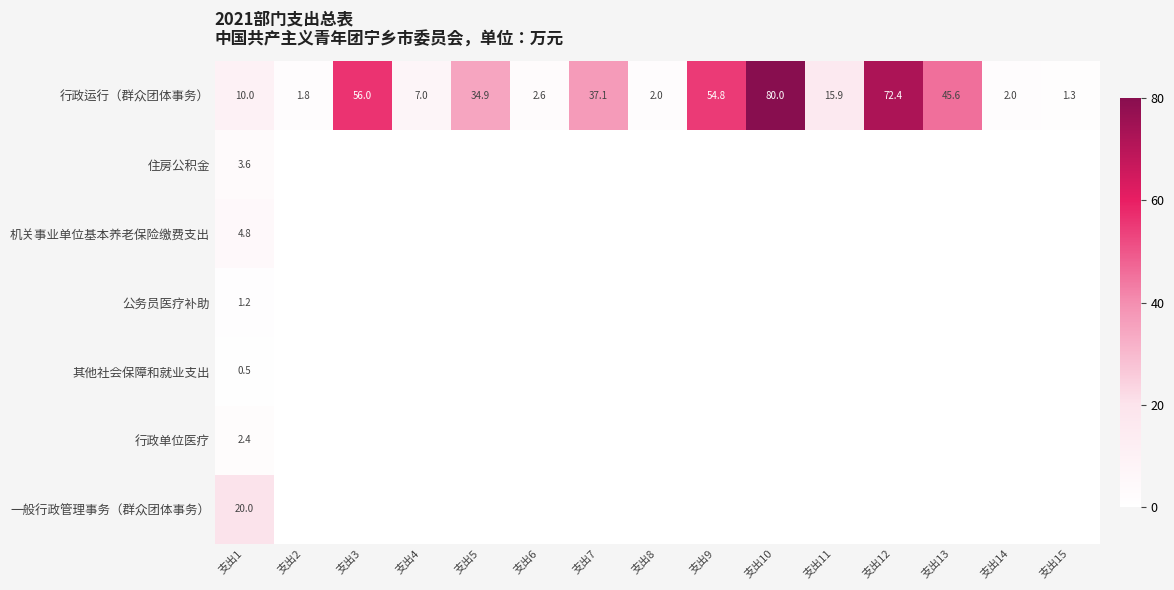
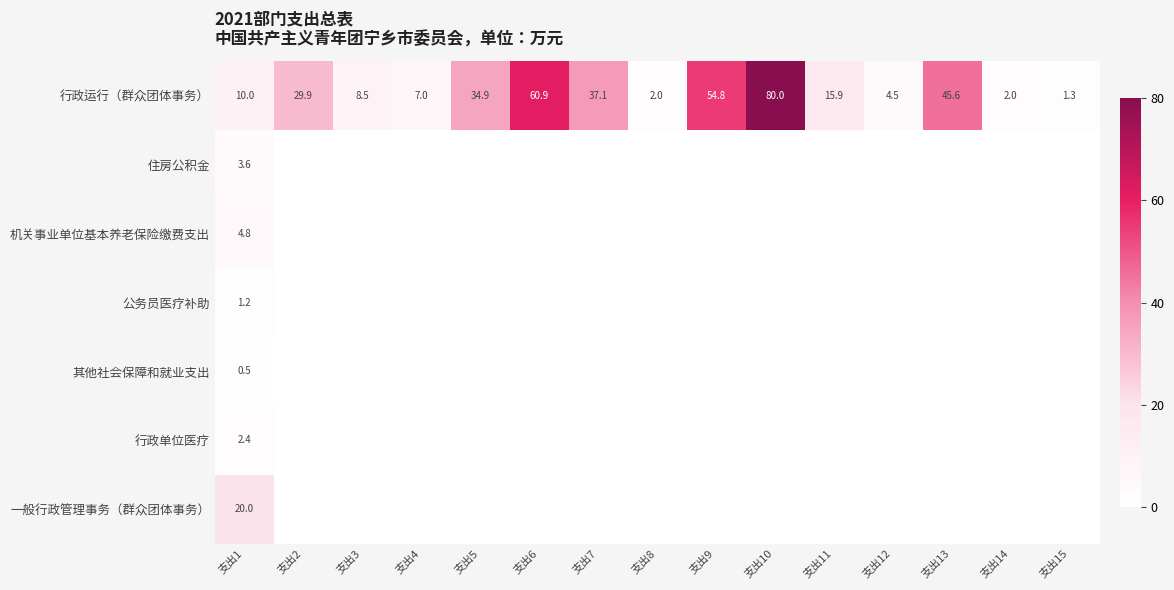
行政运行（群众团体事务）, 支出2: 1.8 -> 29.9
行政运行（群众团体事务）, 支出3: 56.0 -> 8.5
行政运行（群众团体事务）, 支出6: 2.6 -> 60.9
行政运行（群众团体事务）, 支出12: 72.4 -> 4.5
